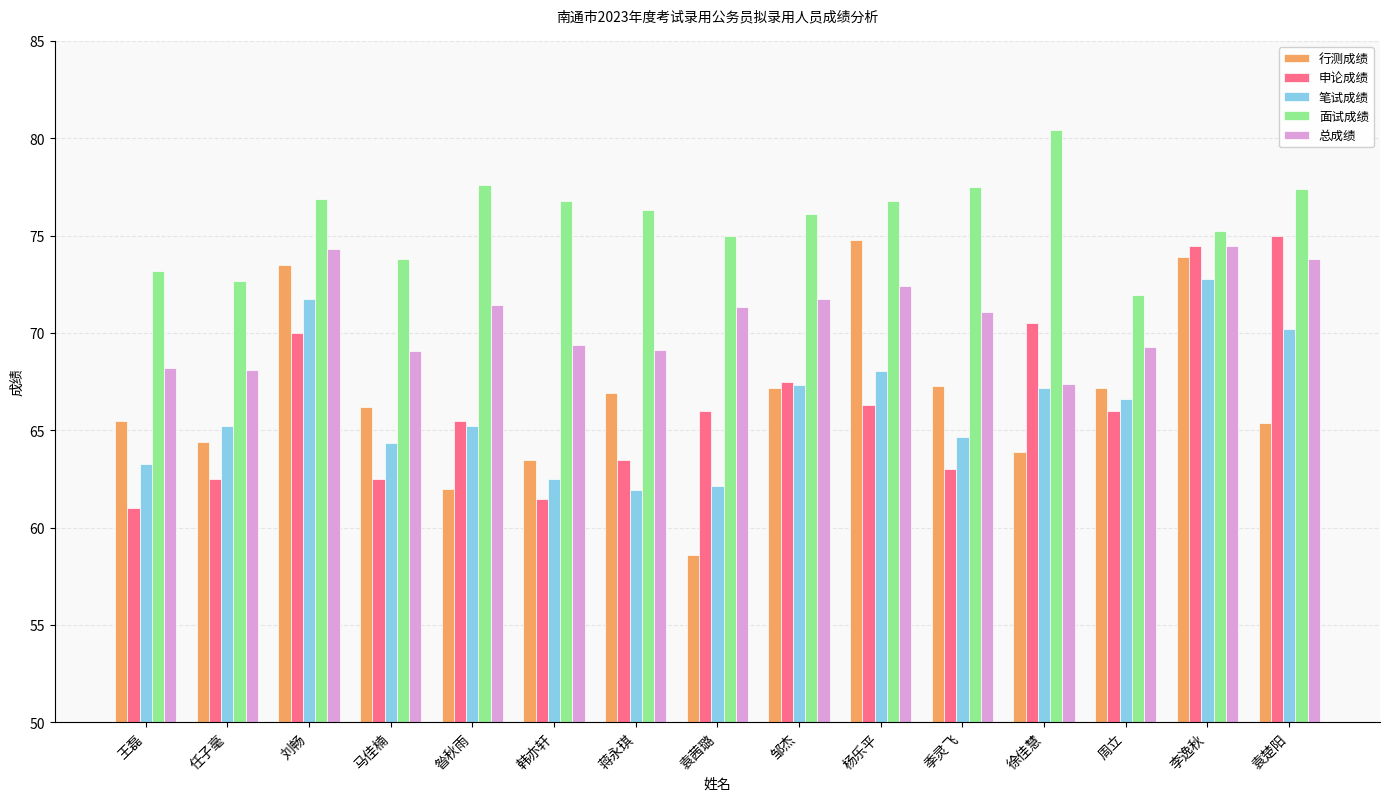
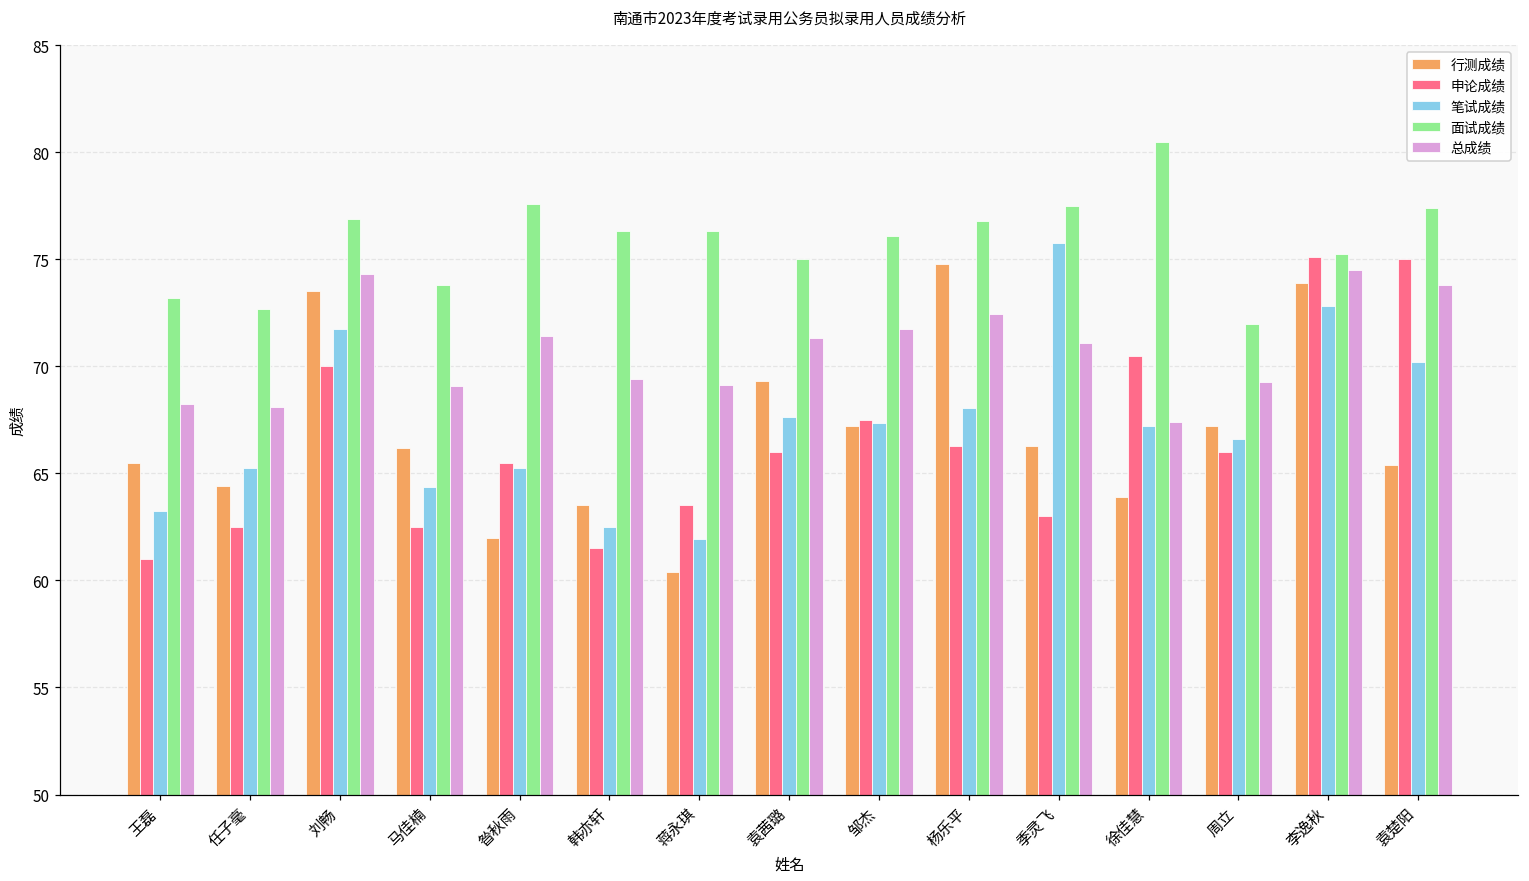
面试成绩, 韩亦轩: 76.8 -> 76.3
行测成绩, 蒋永琪: 66.9 -> 60.4
行测成绩, 袁茜璐: 58.6 -> 69.3
笔试成绩, 袁茜璐: 62.1 -> 67.7
行测成绩, 季灵飞: 67.3 -> 66.3
笔试成绩, 季灵飞: 64.7 -> 75.7
申论成绩, 李逸秋: 74.5 -> 75.1
